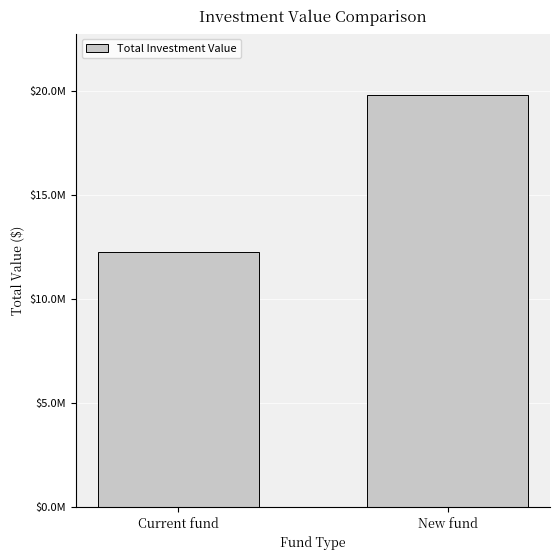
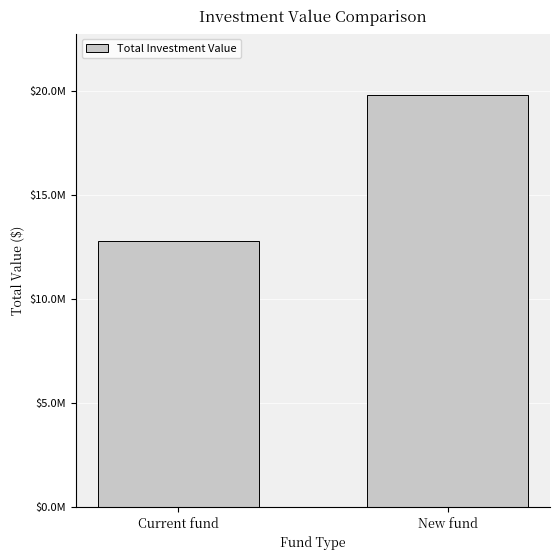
Current fund: $12300000 -> $12800000
